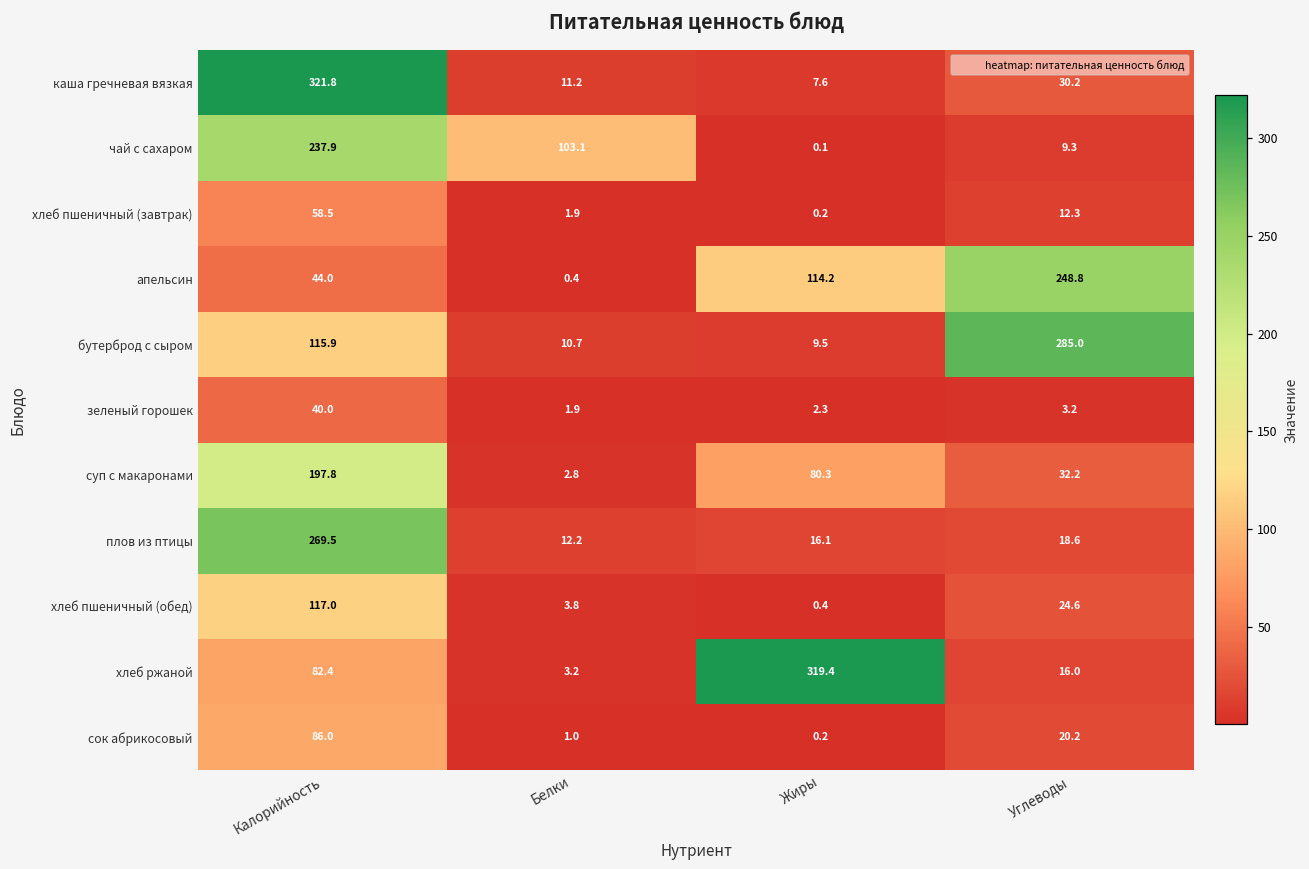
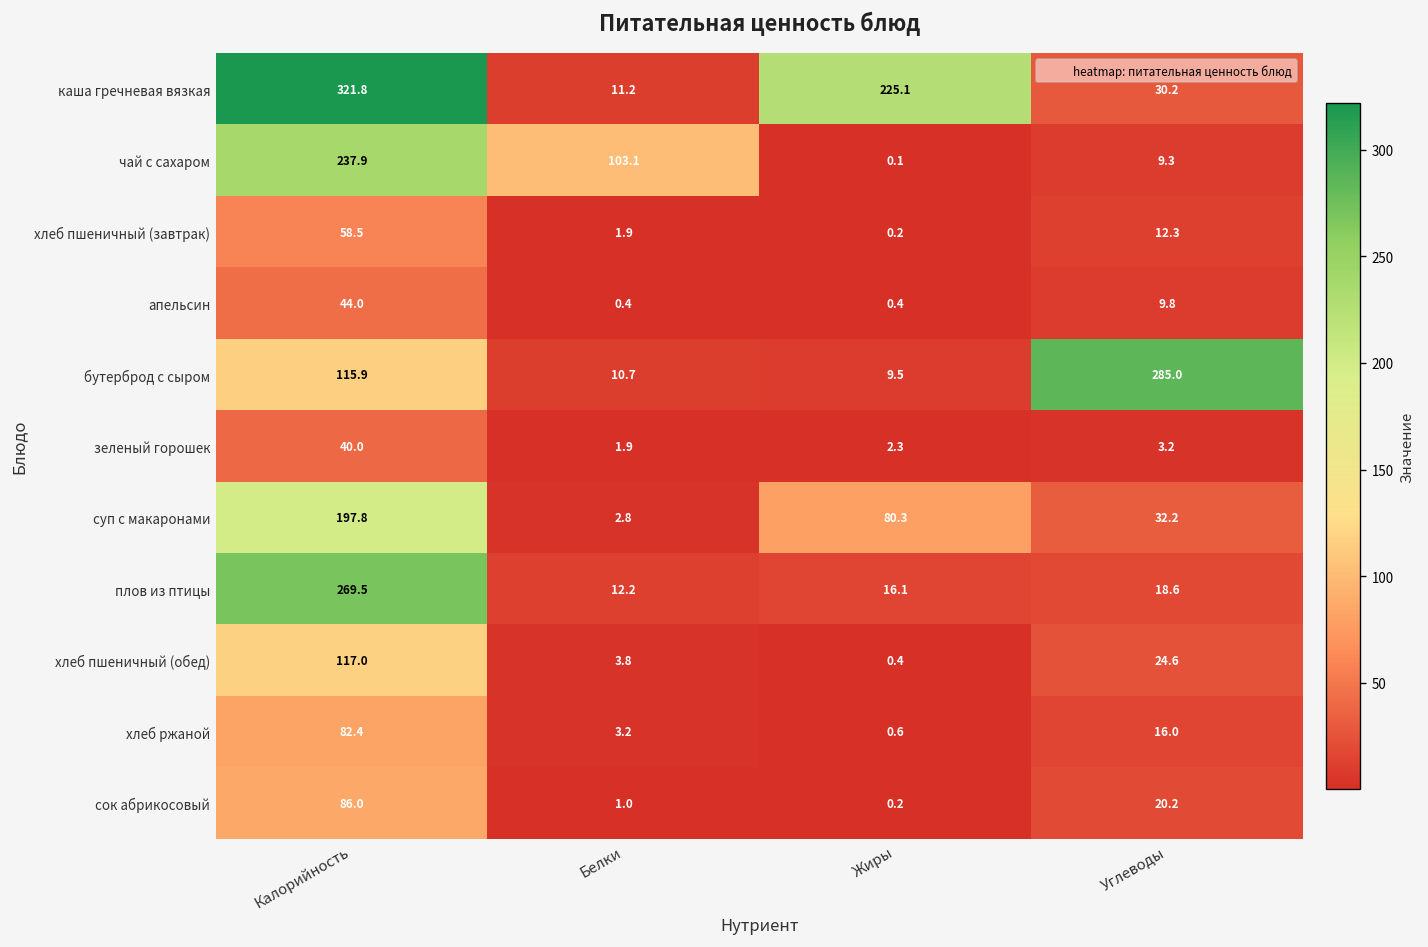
каша гречневая вязкая, Жиры: 7.6 -> 225.1
апельсин, Жиры: 114.2 -> 0.4
апельсин, Углеводы: 248.8 -> 9.8
хлеб ржаной, Жиры: 319.4 -> 0.6
